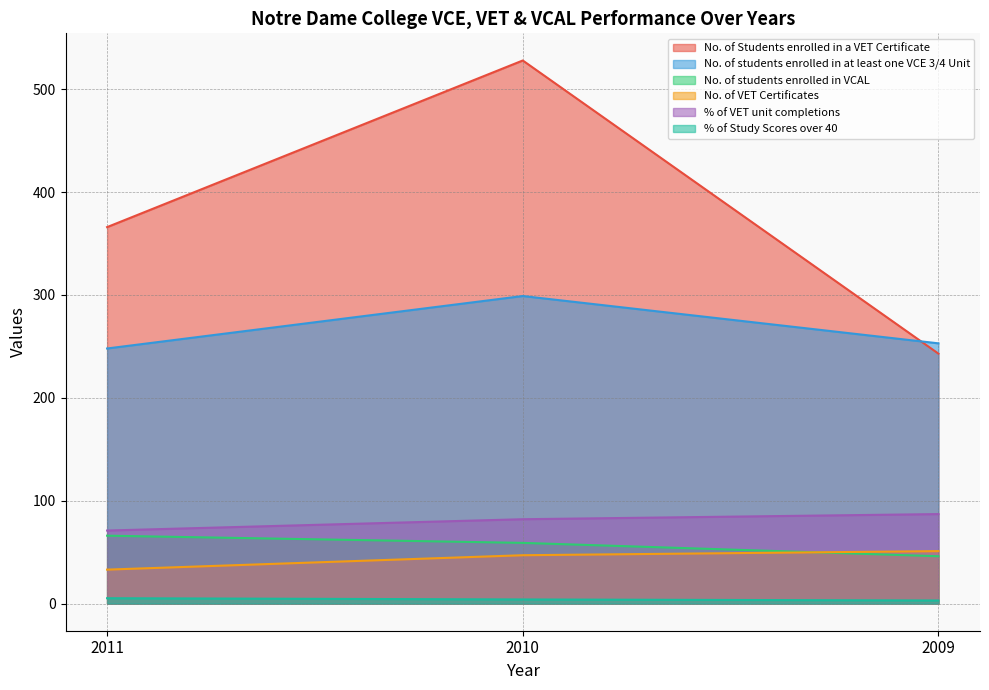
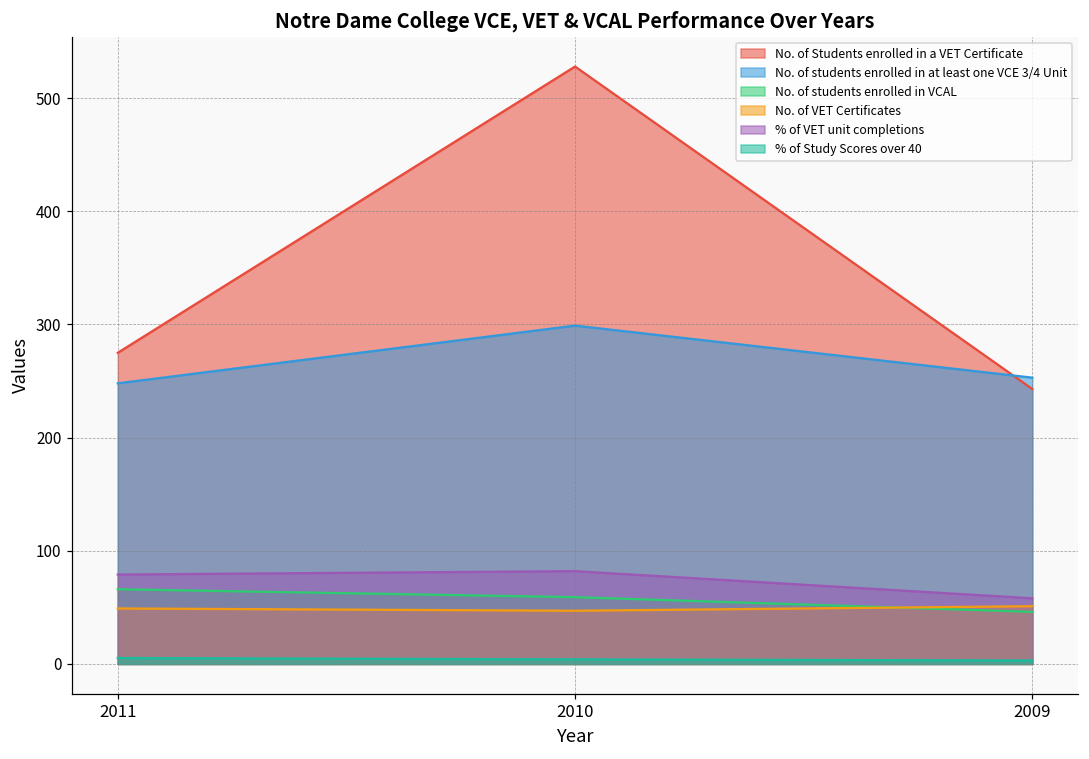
No. of Students enrolled in a VET Certificate, 2011: 366 -> 275
No. of VET Certificates, 2011: 33 -> 49
% of VET unit completions, 2011: 71 -> 79
% of VET unit completions, 2009: 87 -> 58
